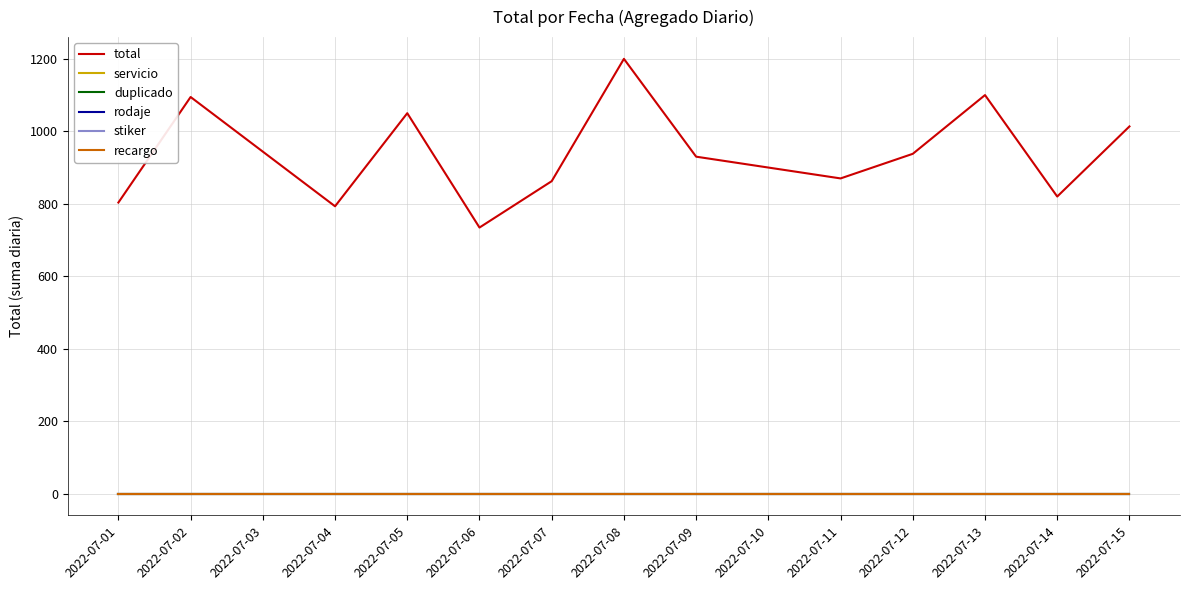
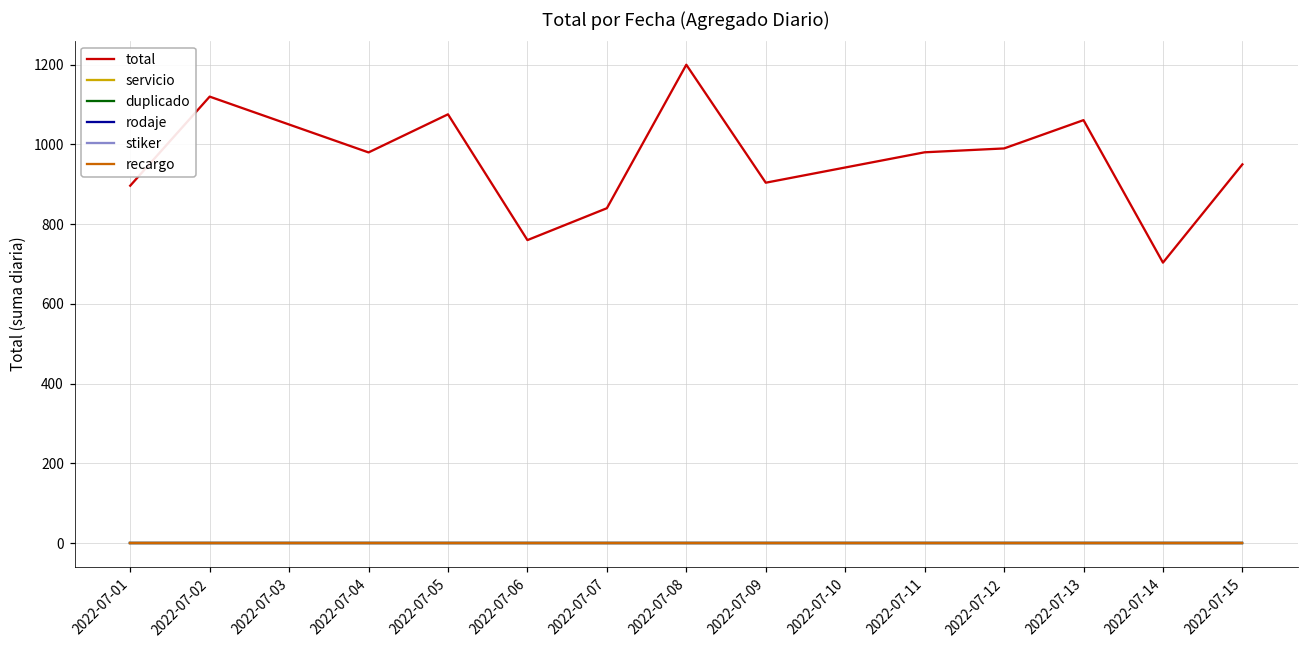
total, 2022-07-01: 800 -> 900
total, 2022-07-02: 1090 -> 1120
total, 2022-07-04: 790 -> 980
total, 2022-07-05: 1050 -> 1080
total, 2022-07-06: 730 -> 760
total, 2022-07-07: 860 -> 840
total, 2022-07-09: 930 -> 900
total, 2022-07-11: 870 -> 980
total, 2022-07-12: 940 -> 990
total, 2022-07-13: 1100 -> 1060
total, 2022-07-14: 820 -> 700
total, 2022-07-15: 1010 -> 950
